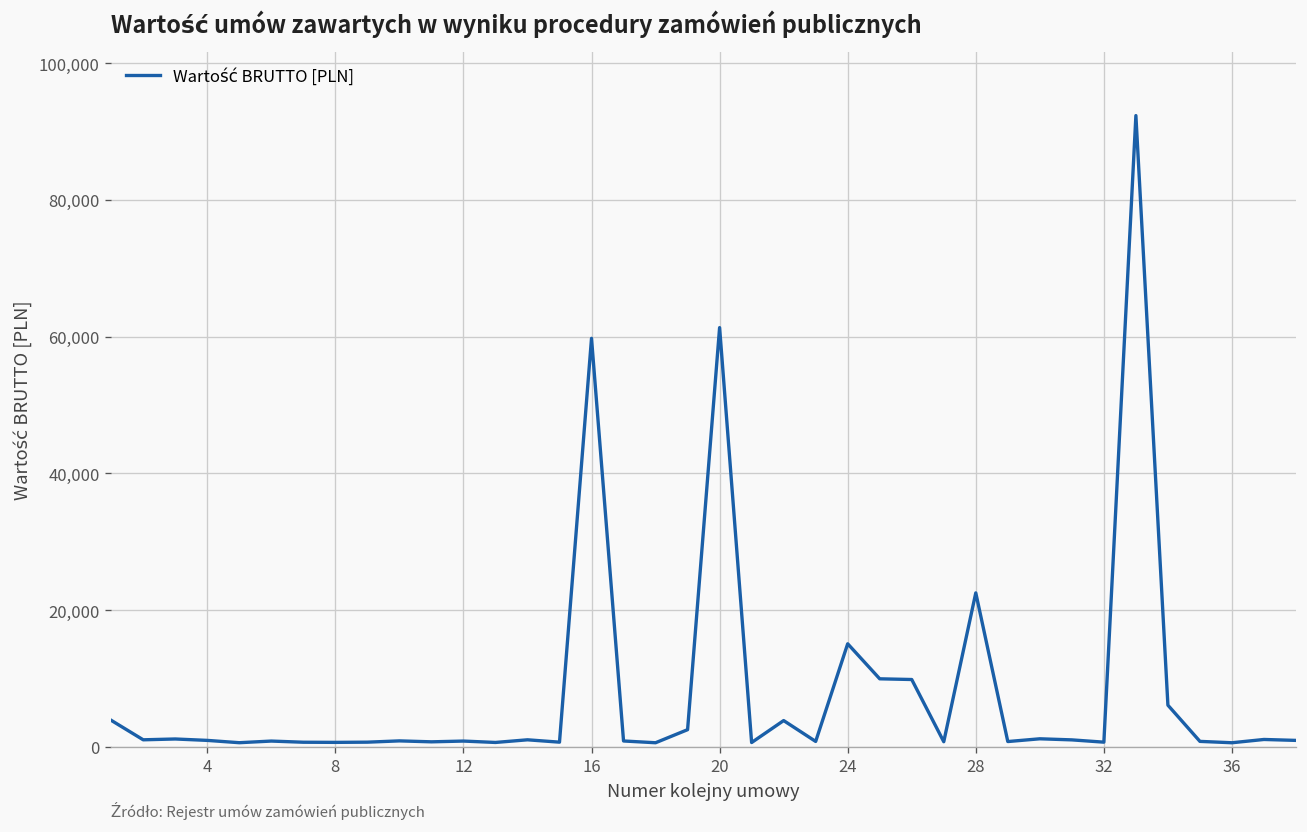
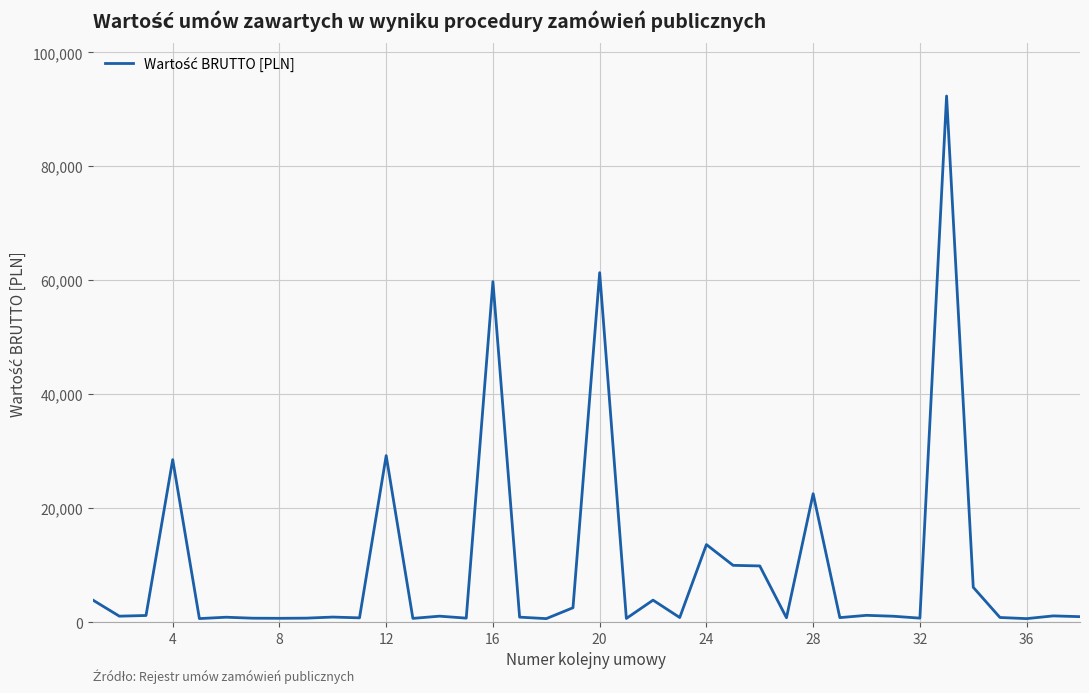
4: 1,000 -> 29,000
12: 1,000 -> 29,000
24: 15,000 -> 14,000
